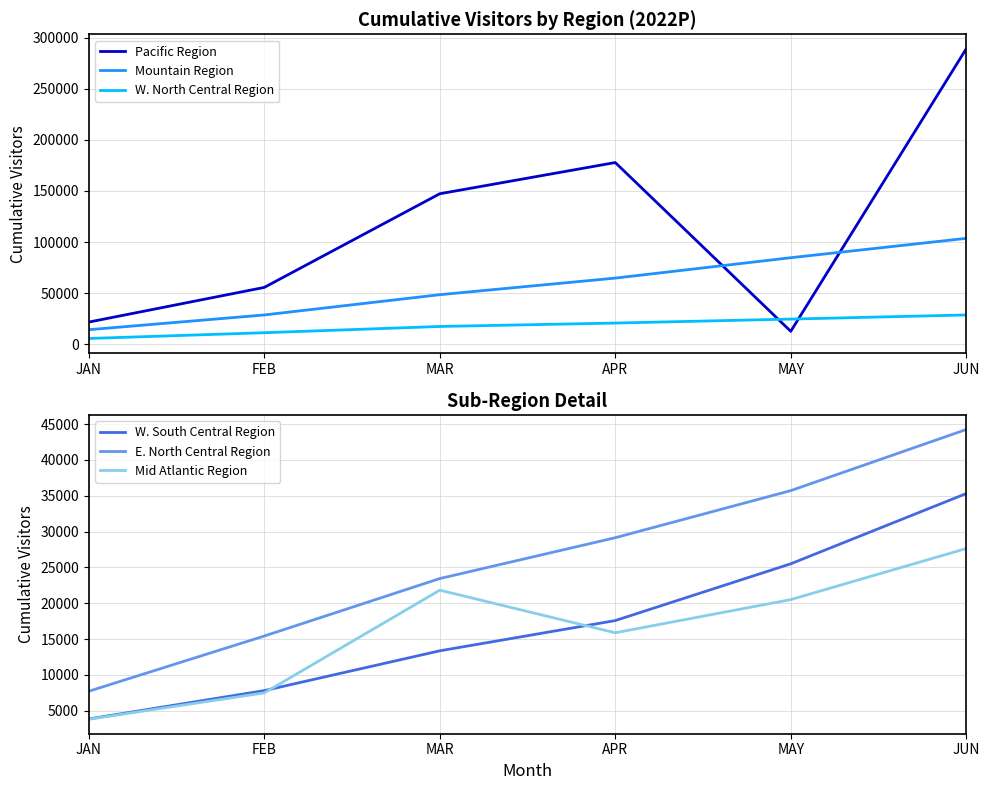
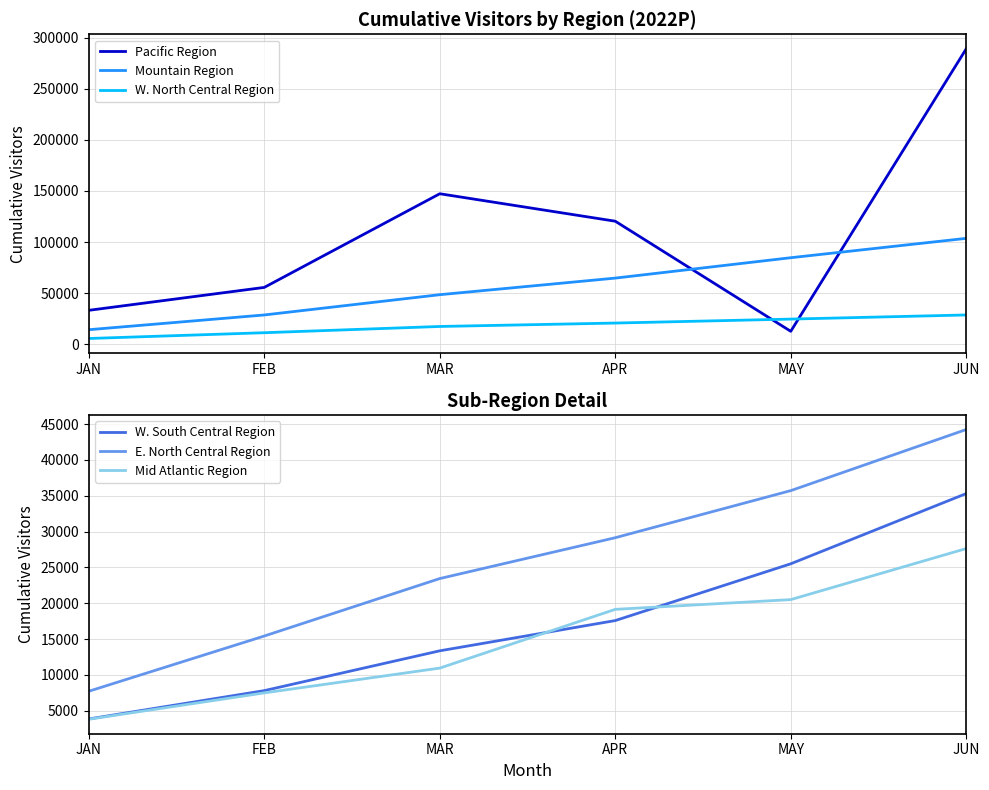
Cumulative Visitors by Region (2022P), Pacific Region, JAN: 22000 -> 33000
Cumulative Visitors by Region (2022P), Pacific Region, APR: 178000 -> 120000
Sub-Region Detail, Mid Atlantic Region, MAR: 22000 -> 11000
Sub-Region Detail, Mid Atlantic Region, APR: 16000 -> 19000
